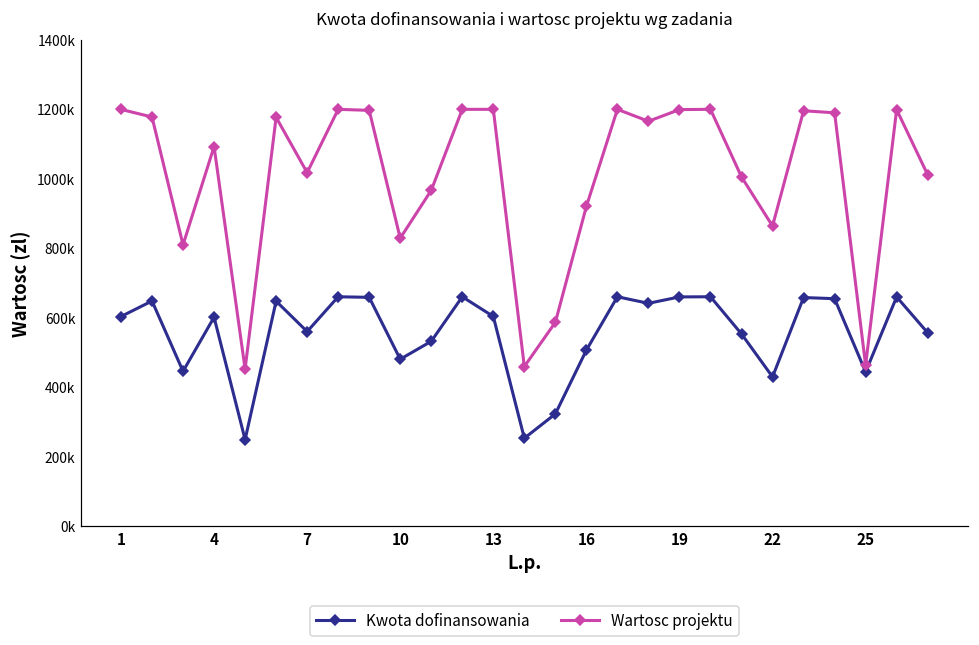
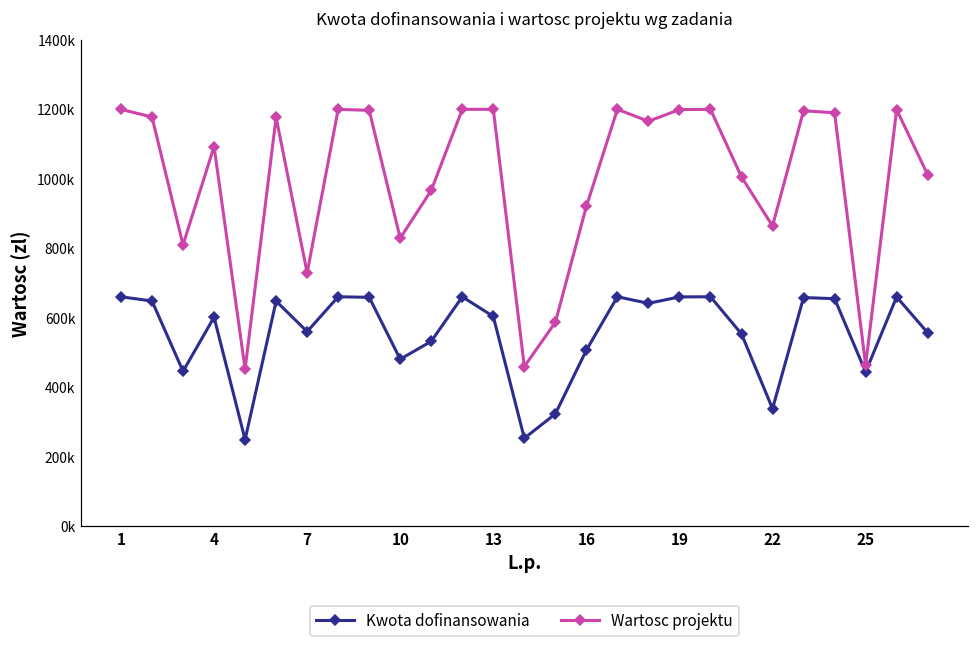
Kwota dofinansowania, 1: 600000 -> 660000
Wartosc projektu, 7: 1020000 -> 730000
Kwota dofinansowania, 22: 430000 -> 340000
